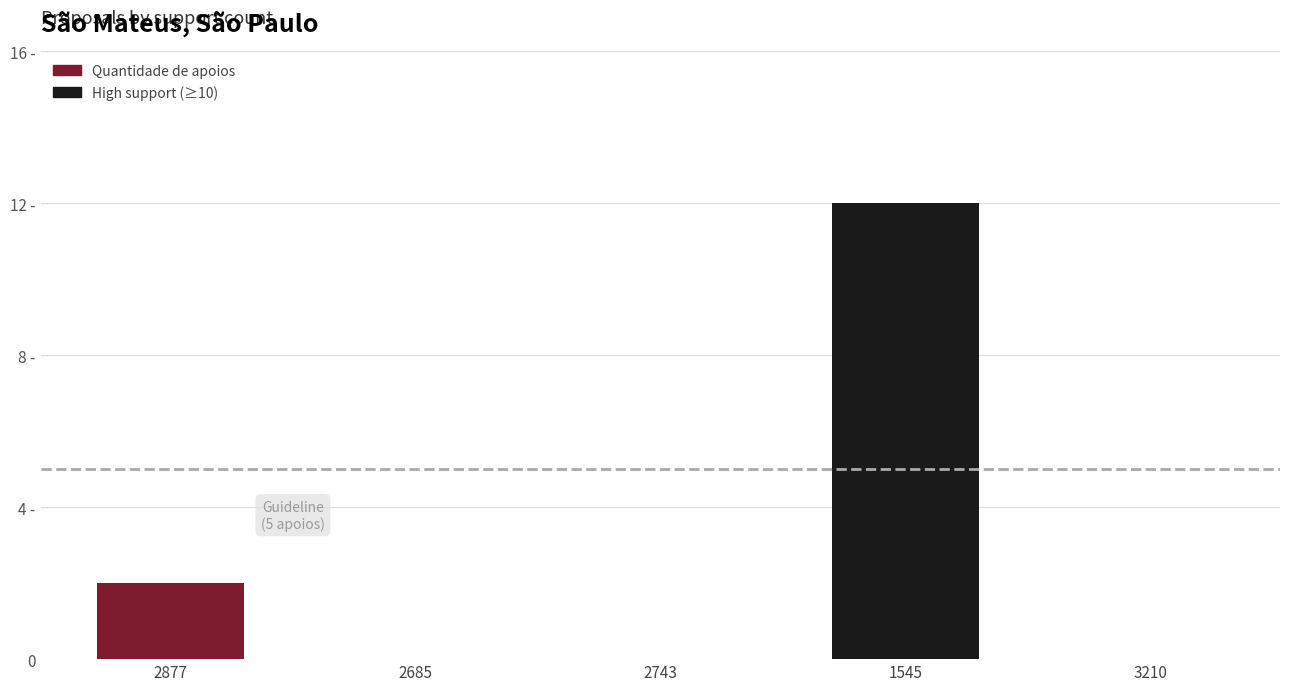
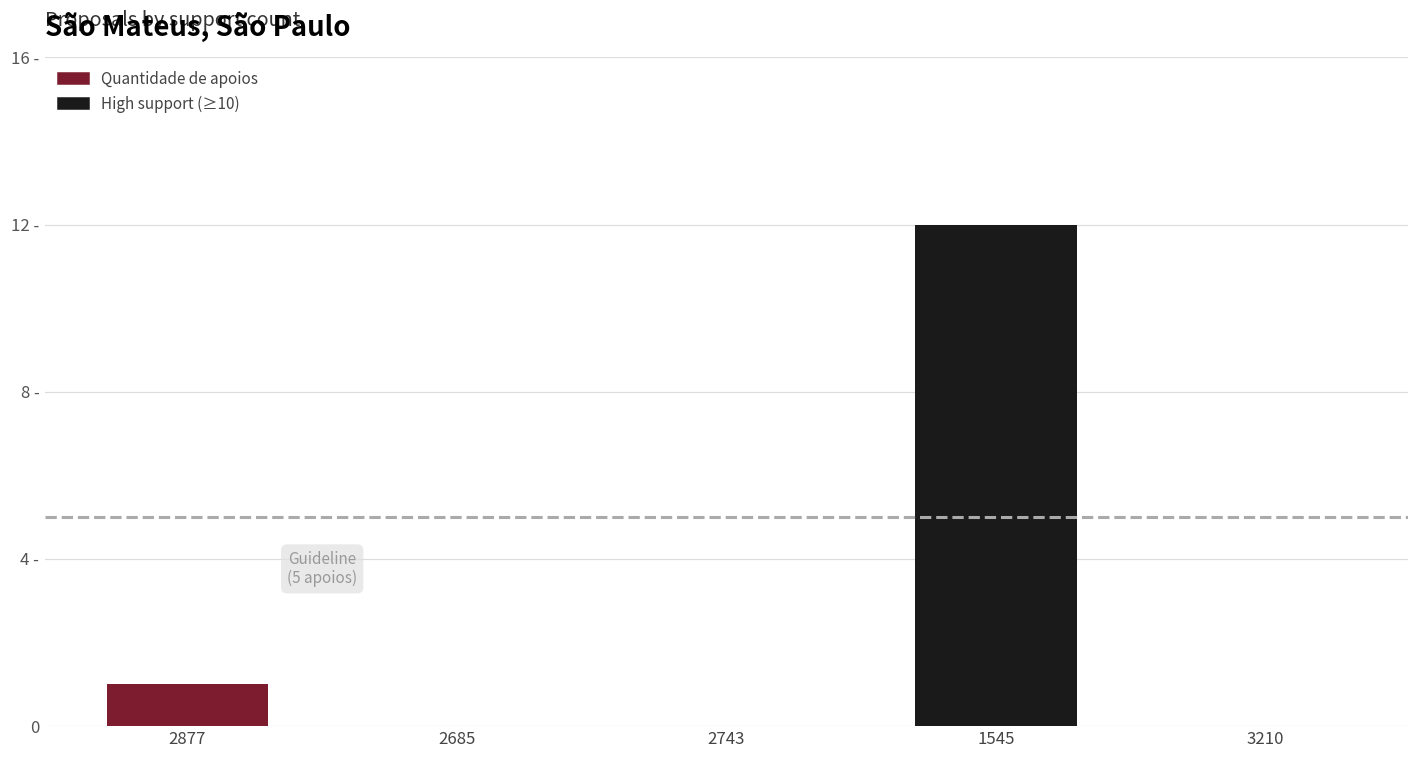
2877: 2 - -> 1 -
